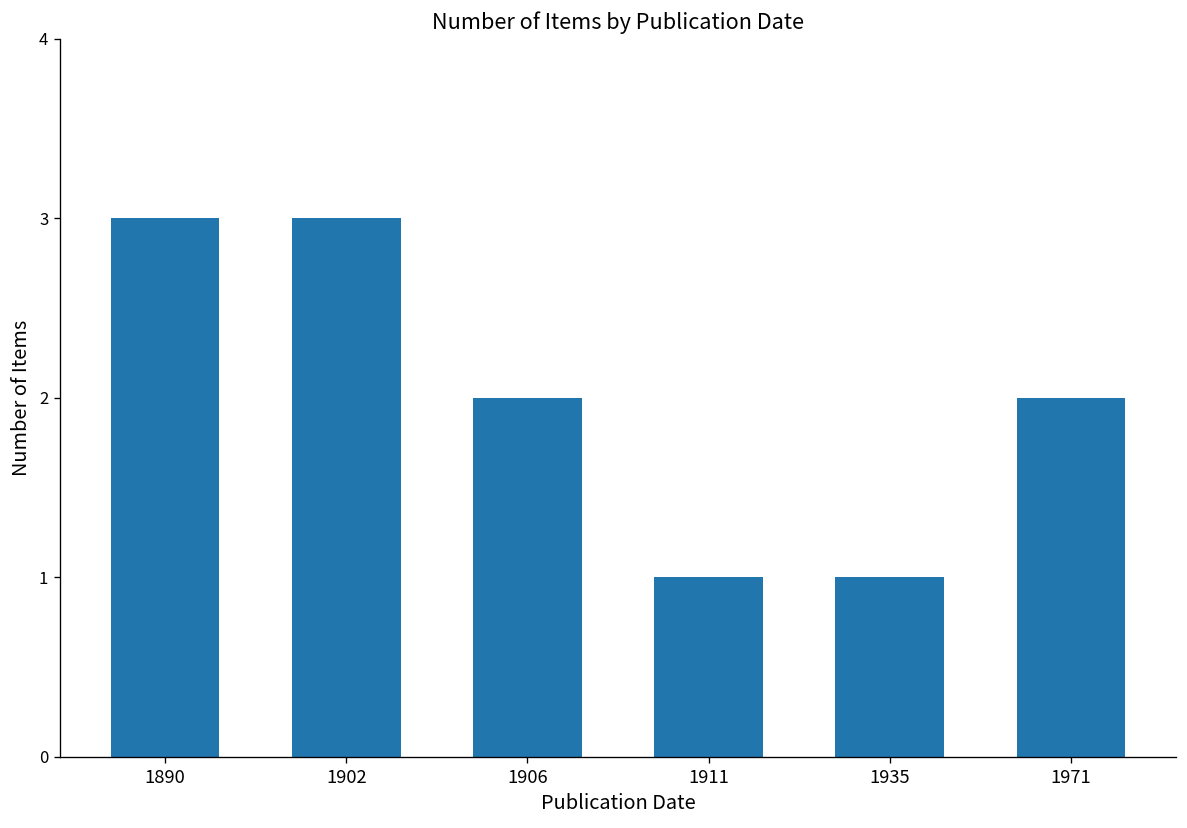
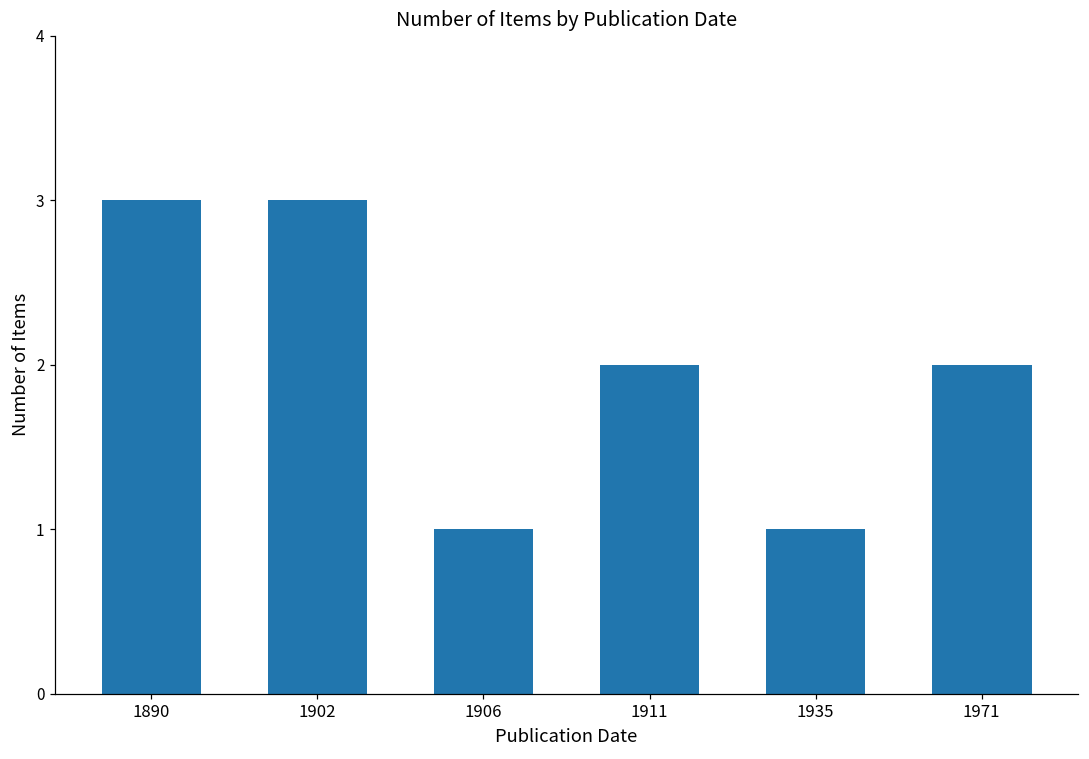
1906: 2 -> 1
1911: 1 -> 2
